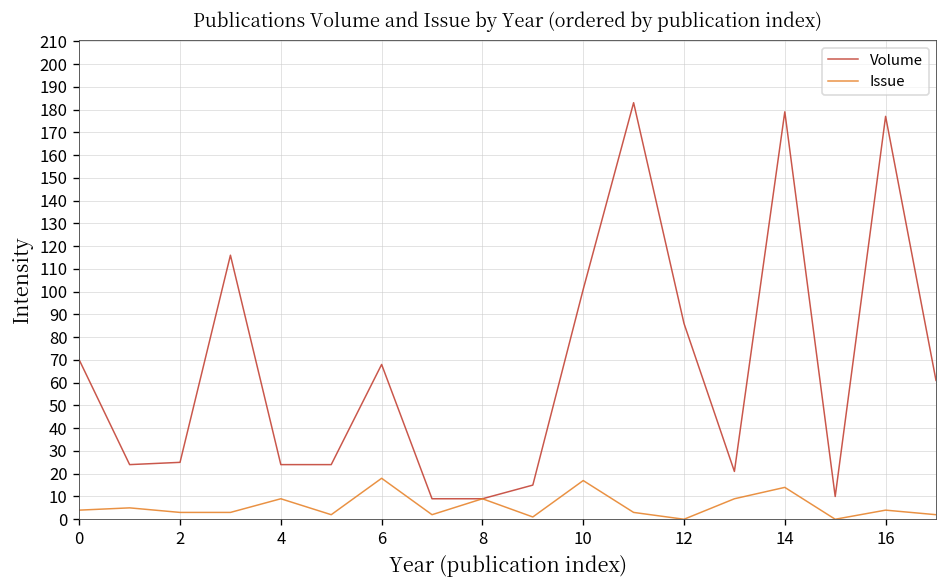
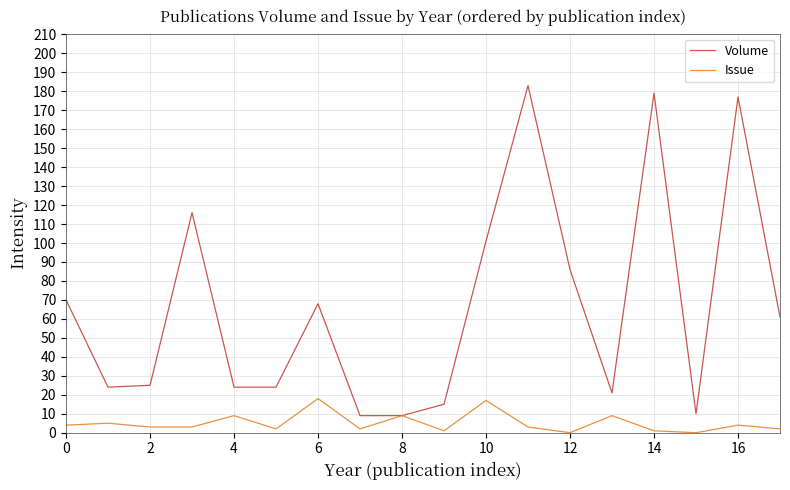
Issue, 14: 14 -> 1
